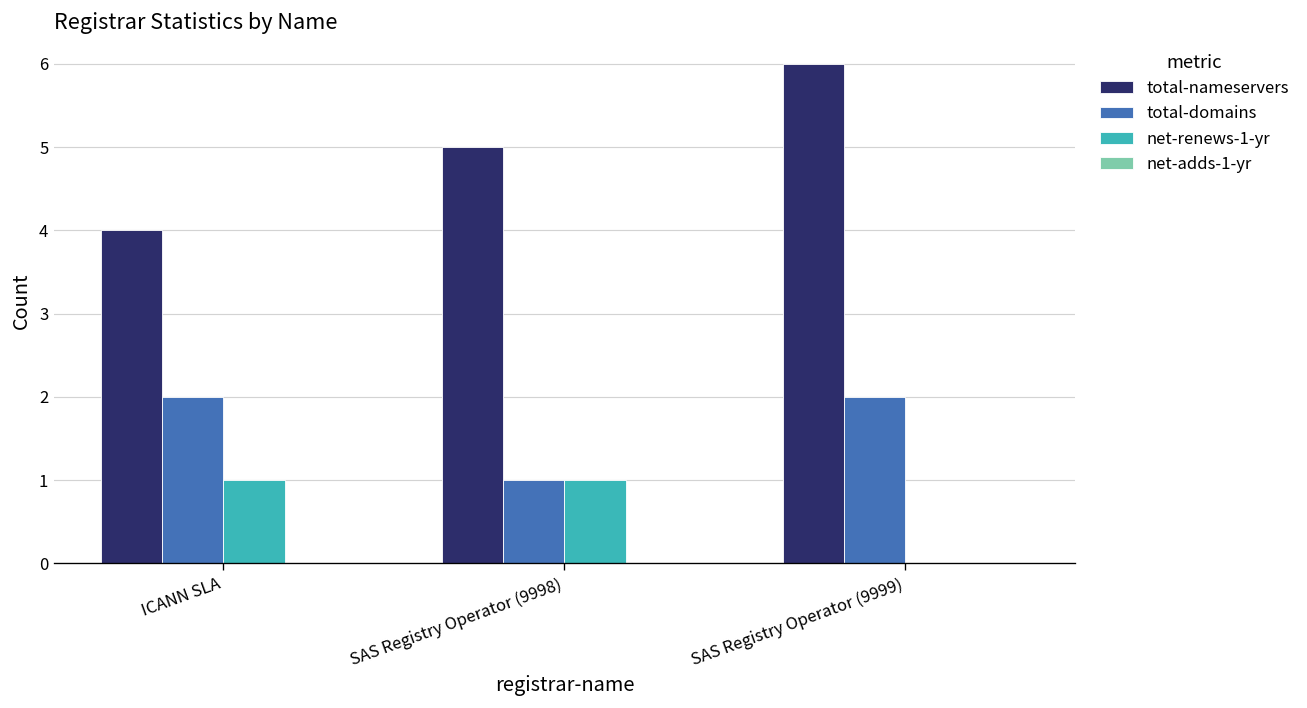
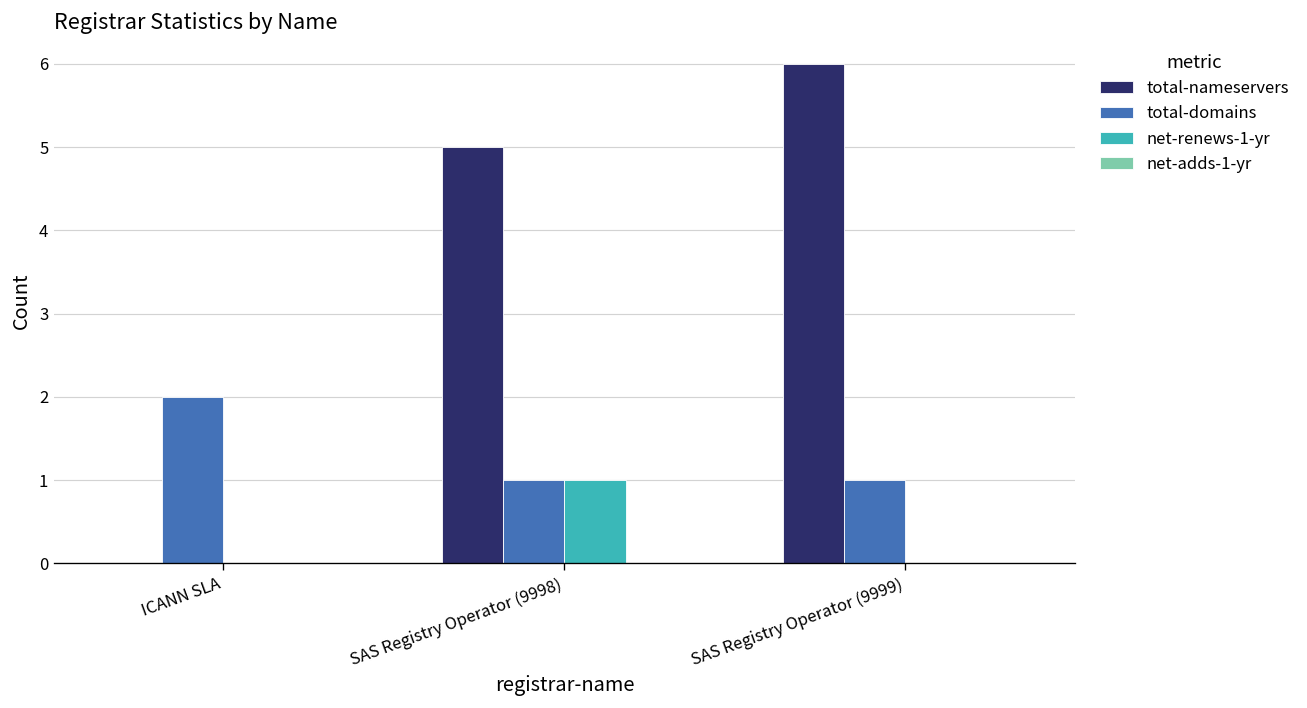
total-nameservers, ICANN SLA: 4 -> 0
net-renews-1-yr, ICANN SLA: 1 -> 0
total-domains, SAS Registry Operator (9999): 2 -> 1
